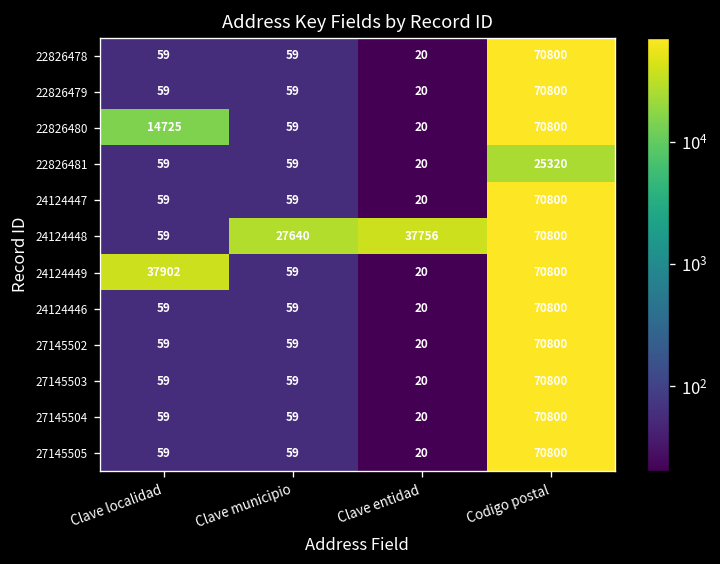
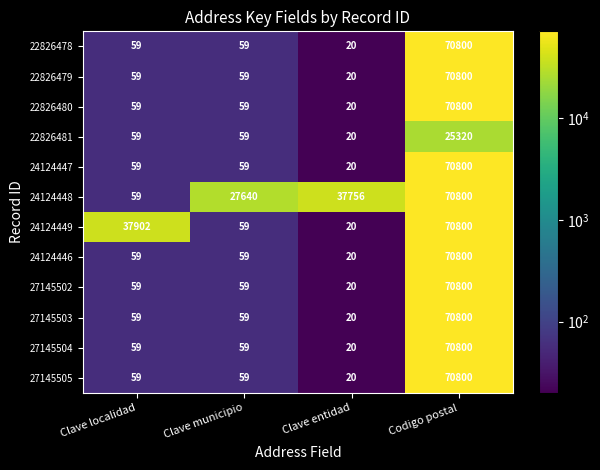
22826480, Clave localidad: 14725 -> 59
